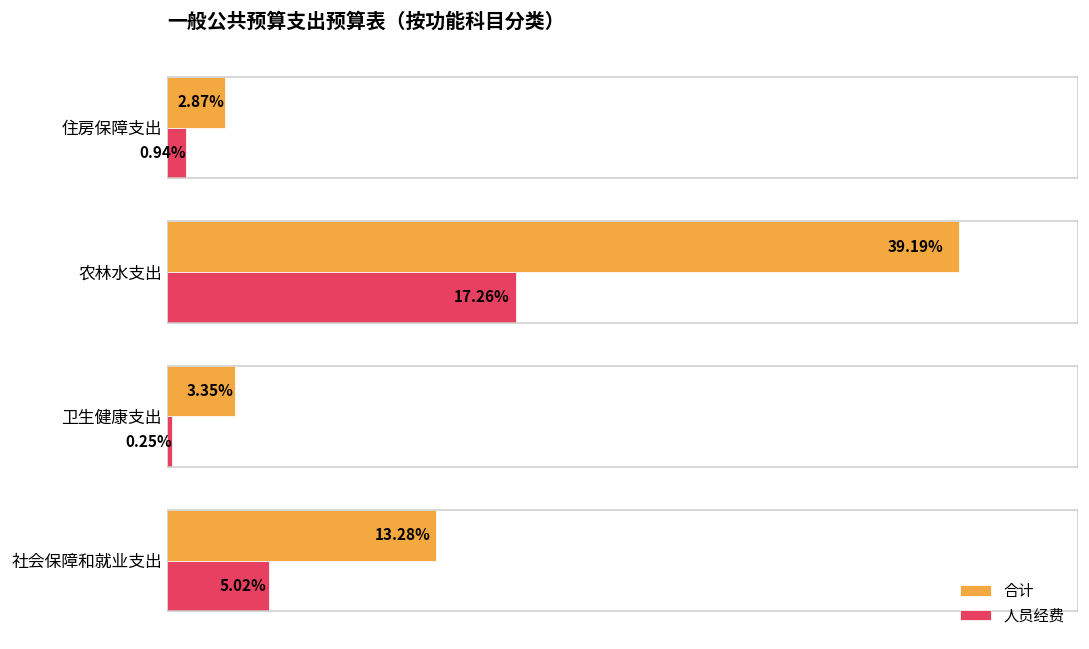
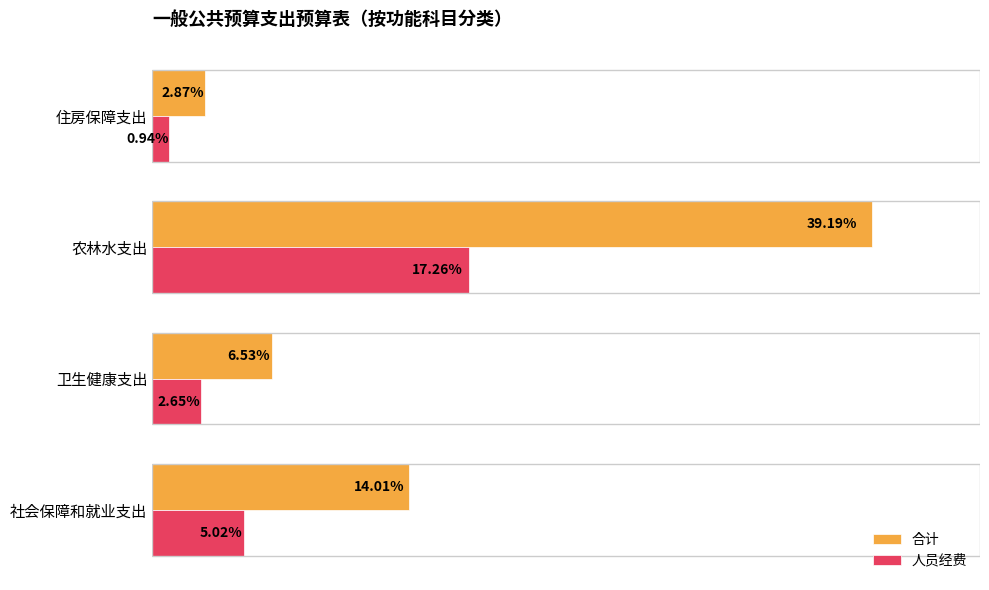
合计, 卫生健康支出: 3.35% -> 6.53%
人员经费, 卫生健康支出: 0.25% -> 2.65%
合计, 社会保障和就业支出: 13.28% -> 14.01%
